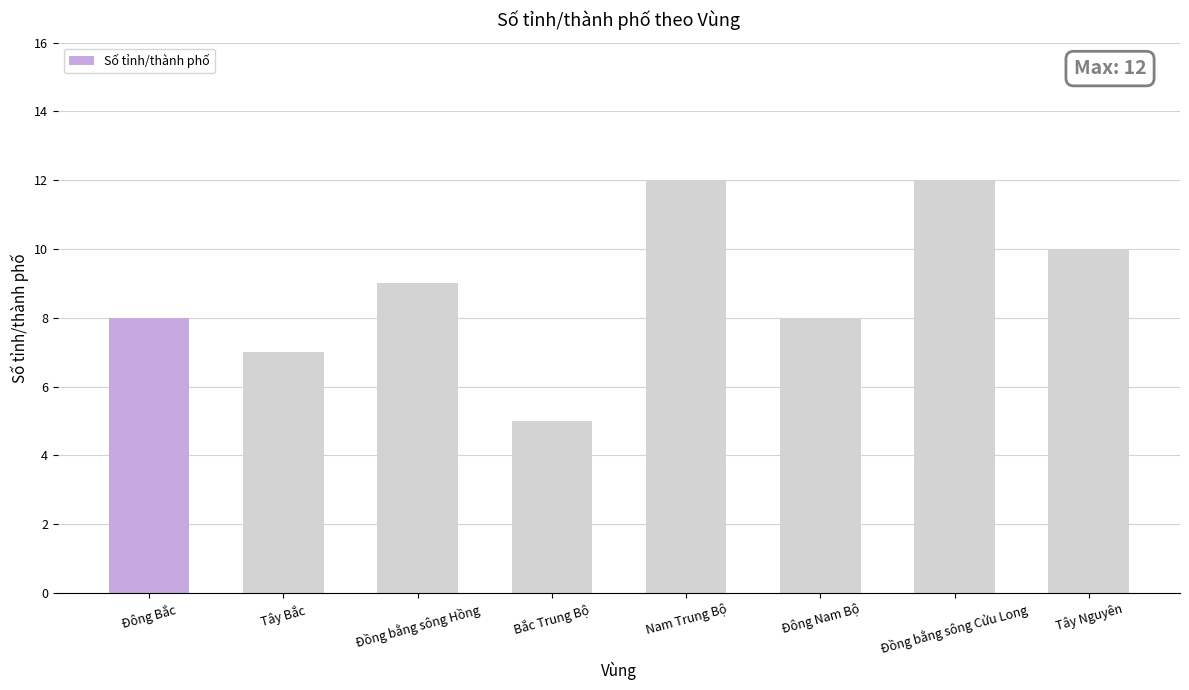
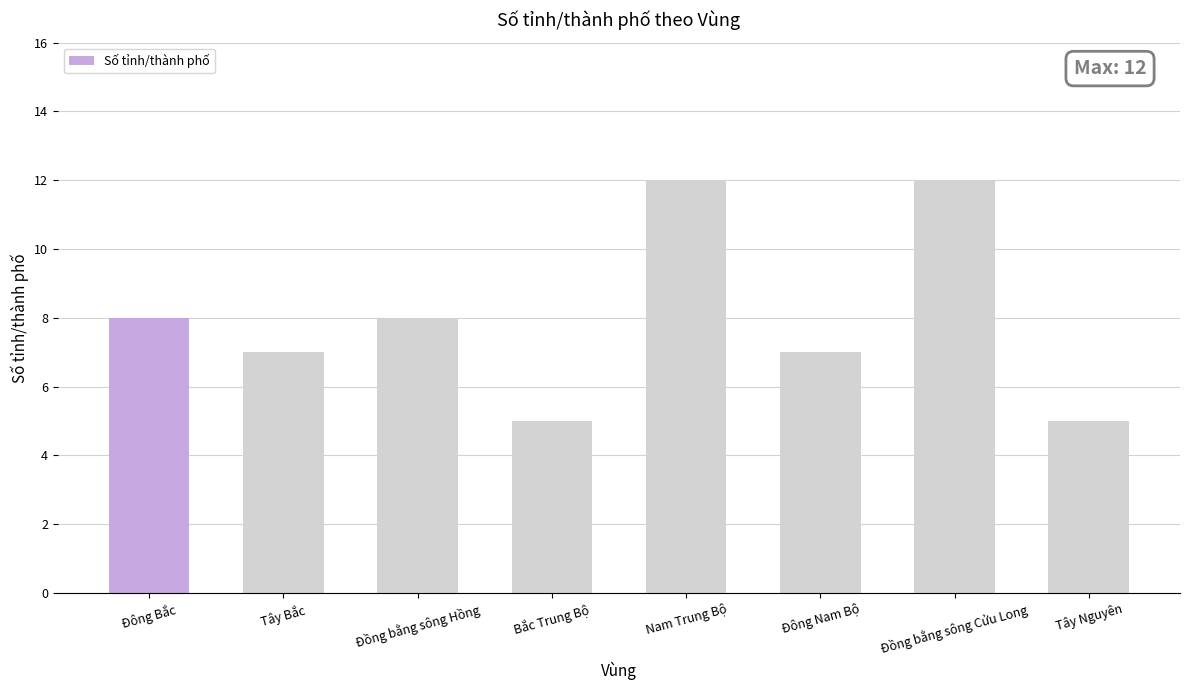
Đồng bằng sông Hồng: 9 -> 8
Đông Nam Bộ: 8 -> 7
Tây Nguyên: 10 -> 5
